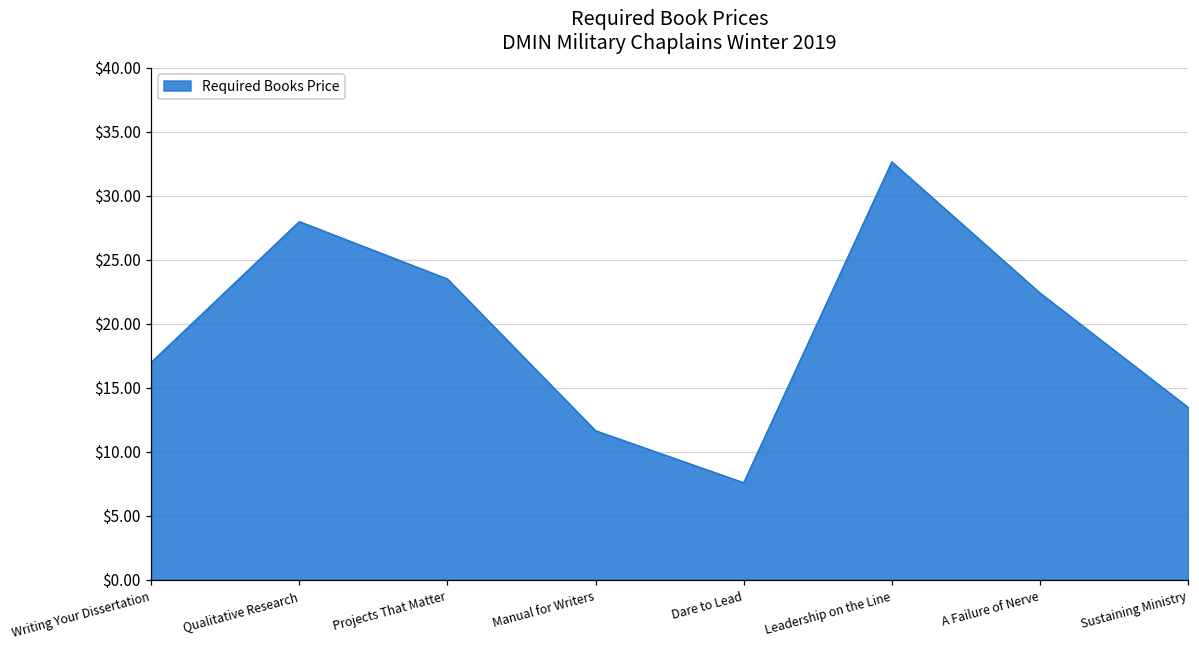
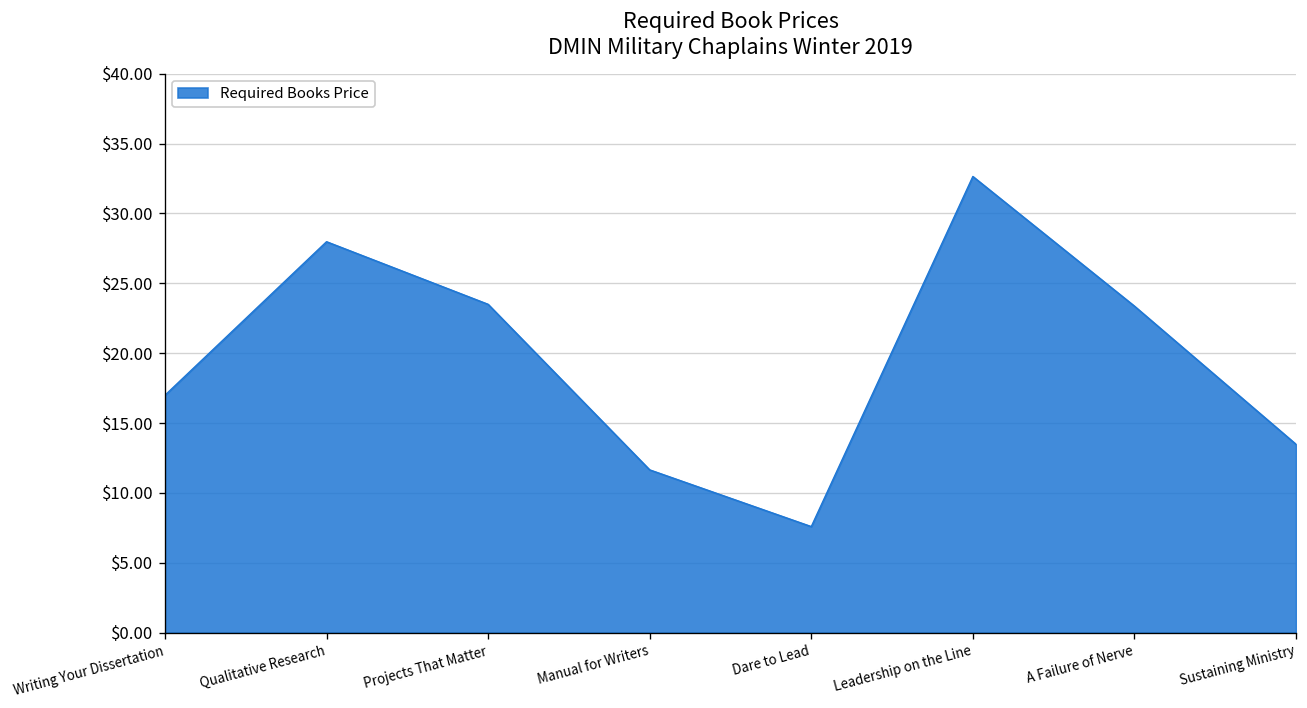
A Failure of Nerve: $22.4 -> $23.4
